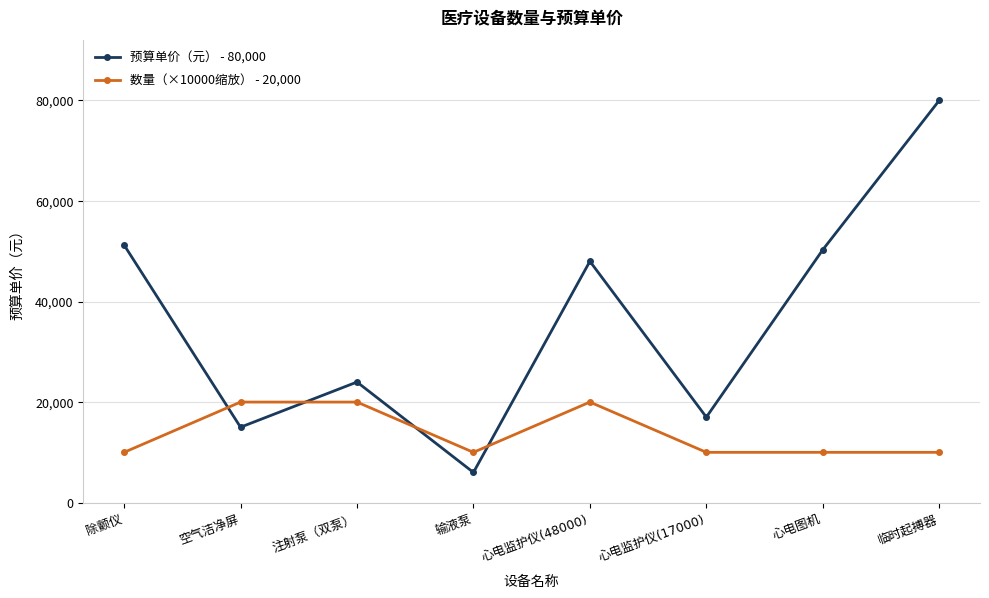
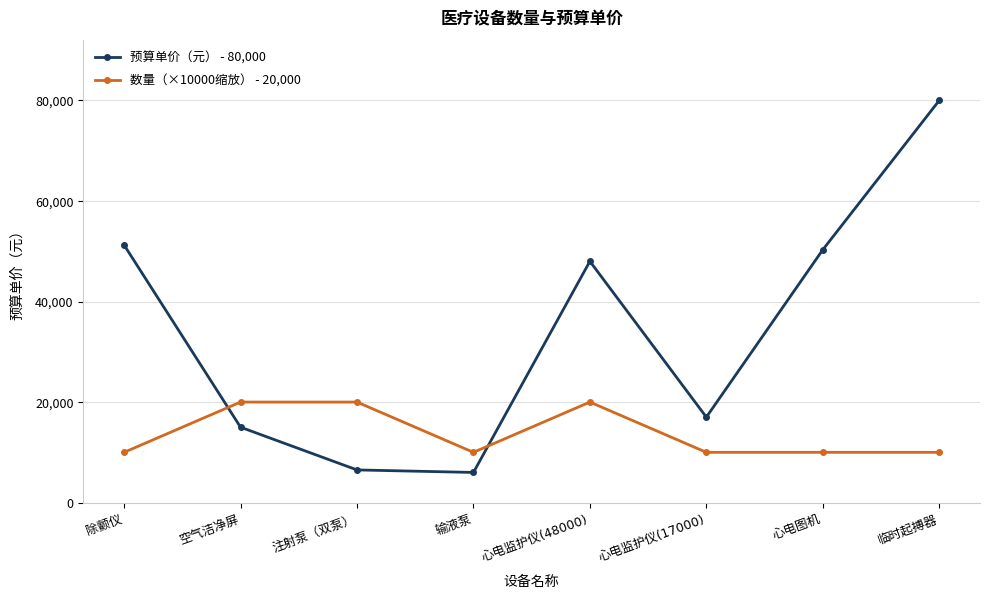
预算单价（元） - 80,000, 注射泵（双泵）: 24,000 -> 7,000
